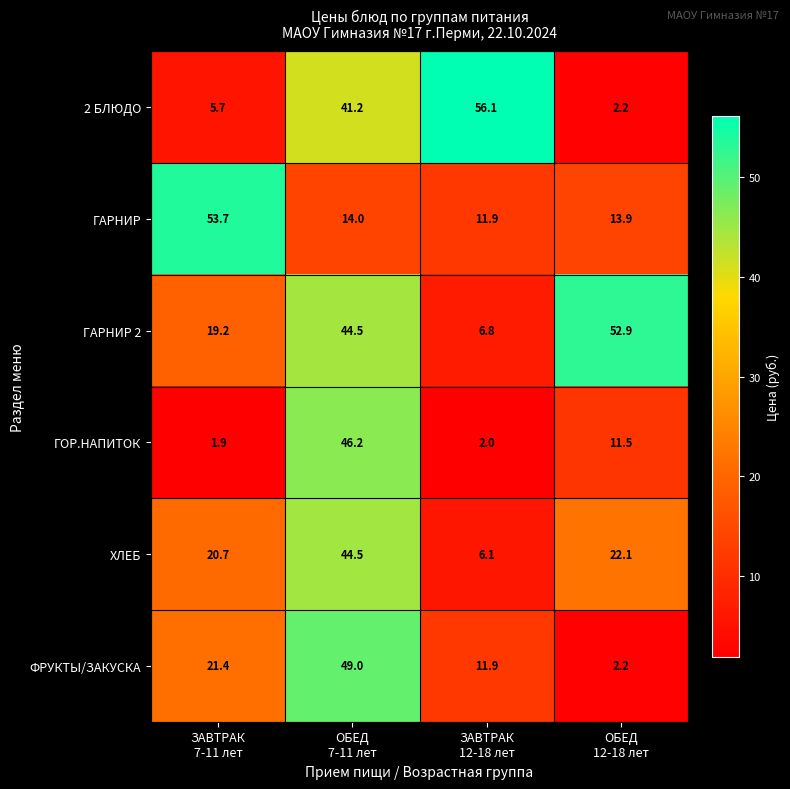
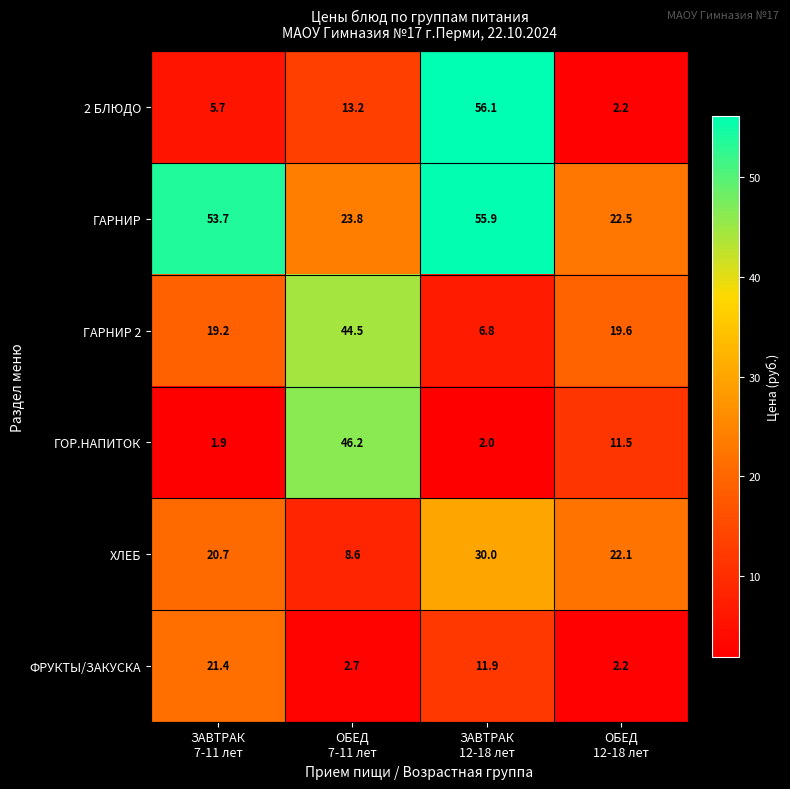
2 БЛЮДО, ОБЕД 7-11 лет: 41.2 -> 13.2
ГАРНИР, ОБЕД 7-11 лет: 14.0 -> 23.8
ГАРНИР, ЗАВТРАК 12-18 лет: 11.9 -> 55.9
ГАРНИР, ОБЕД 12-18 лет: 13.9 -> 22.5
ГАРНИР 2, ОБЕД 12-18 лет: 52.9 -> 19.6
ХЛЕБ, ОБЕД 7-11 лет: 44.5 -> 8.6
ХЛЕБ, ЗАВТРАК 12-18 лет: 6.1 -> 30.0
ФРУКТЫ/ЗАКУСКА, ОБЕД 7-11 лет: 49.0 -> 2.7
